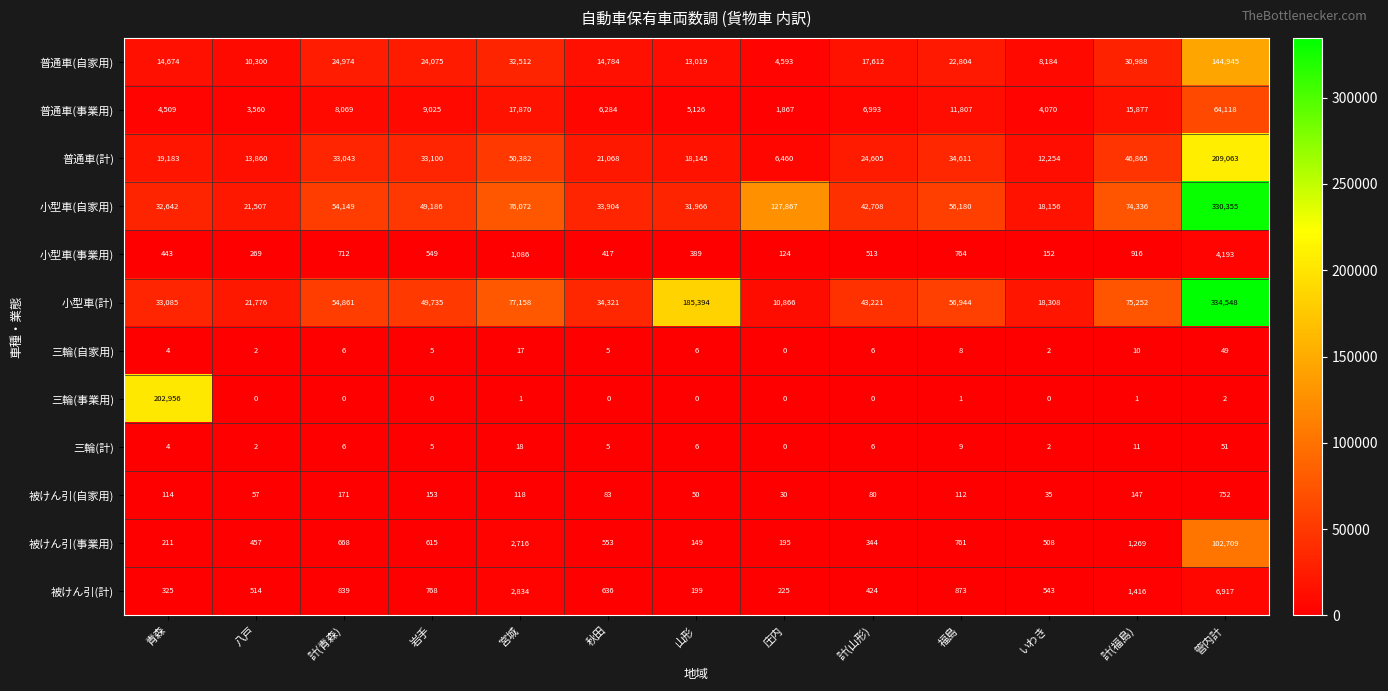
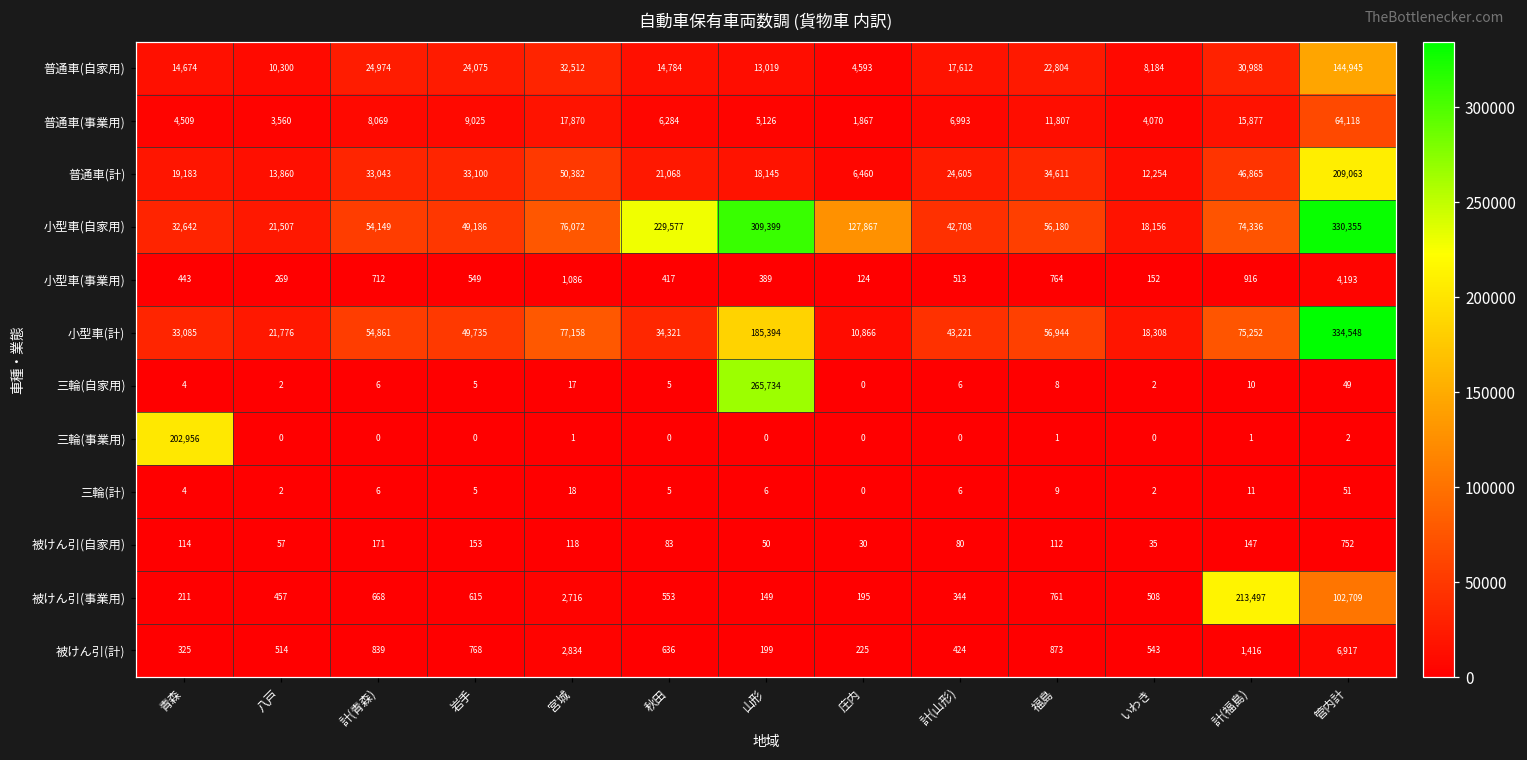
小型車(自家用), 秋田: 33,904 -> 229,577
小型車(自家用), 山形: 31,966 -> 309,399
三輪(自家用), 山形: 6 -> 265,734
被けん引(事業用), 計(福島): 1,269 -> 213,497
